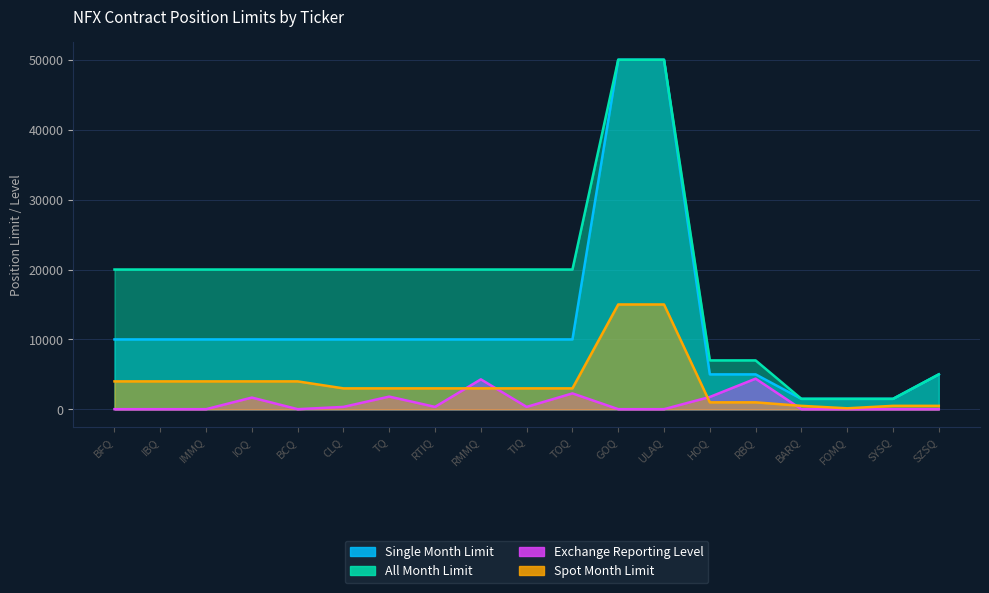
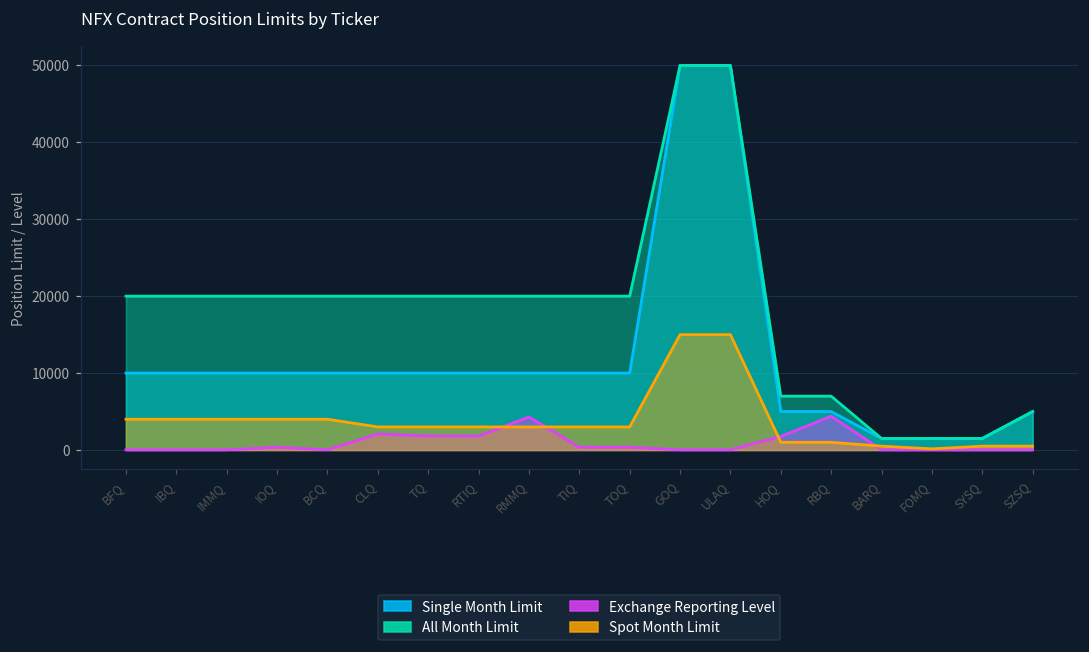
Exchange Reporting Level, IOQ: 2000 -> 0
Exchange Reporting Level, CLQ: 0 -> 2000
Exchange Reporting Level, RTIQ: 0 -> 2000
Exchange Reporting Level, TOQ: 2000 -> 0
